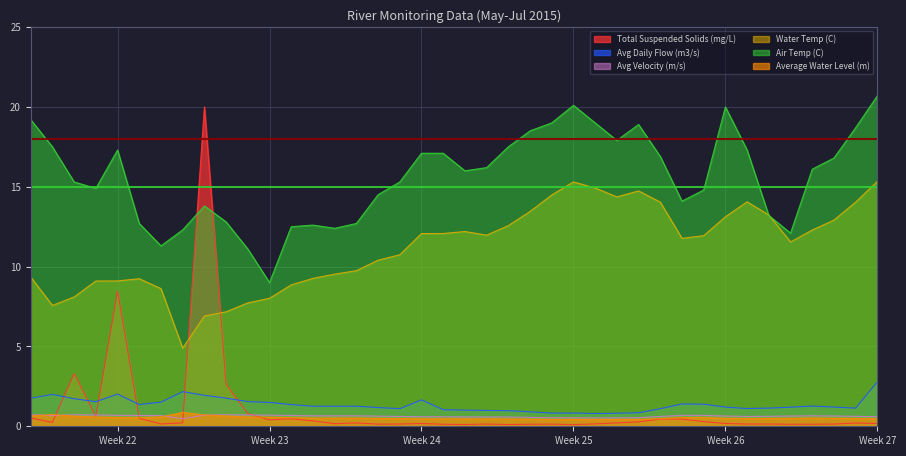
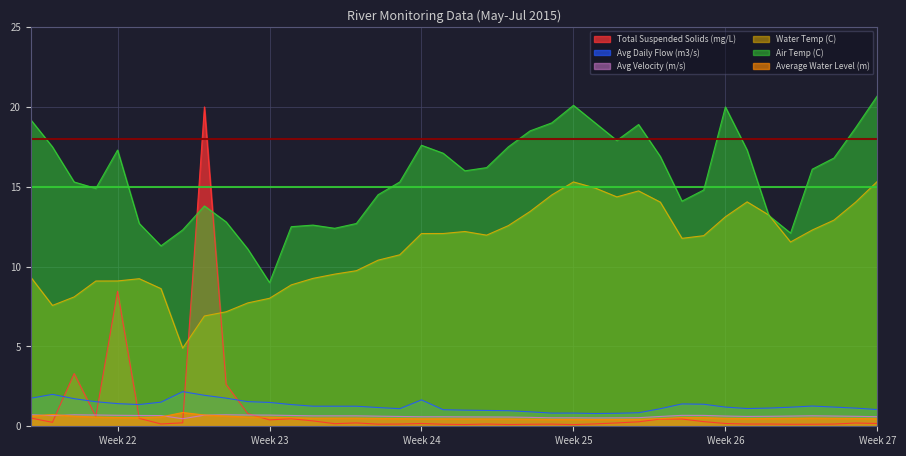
Avg Daily Flow (m3/s), Week 22: 2.0 -> 1.4
Air Temp (C), Week 24: 17.1 -> 17.6
Avg Daily Flow (m3/s), Week 27: 2.8 -> 1.0
